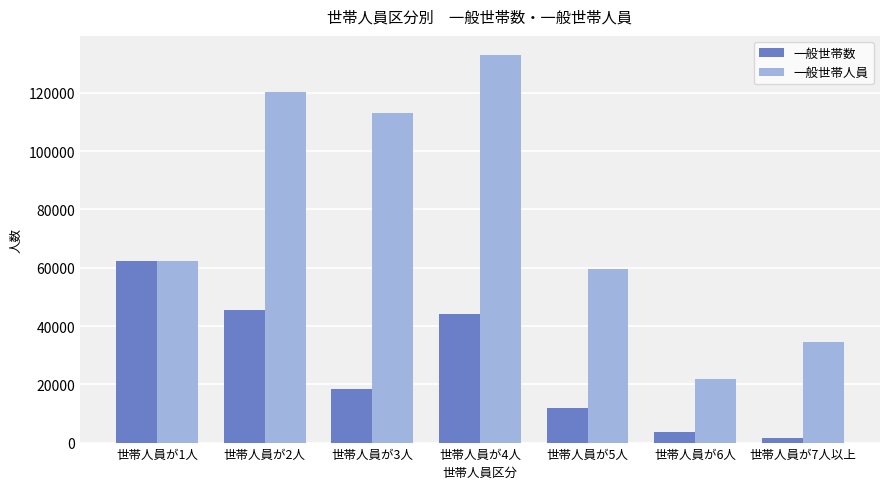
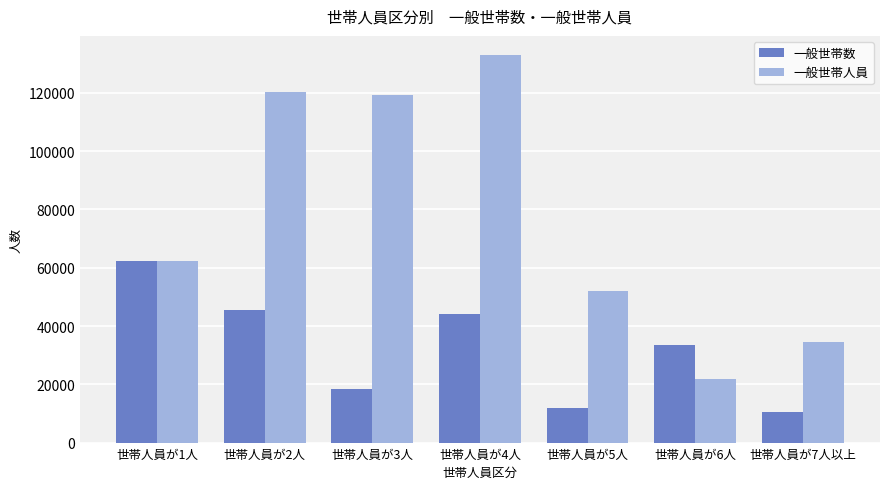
一般世帯人員, 世帯人員が3人: 113000 -> 119000
一般世帯人員, 世帯人員が5人: 59000 -> 52000
一般世帯数, 世帯人員が6人: 4000 -> 33000
一般世帯数, 世帯人員が7人以上: 2000 -> 10000
